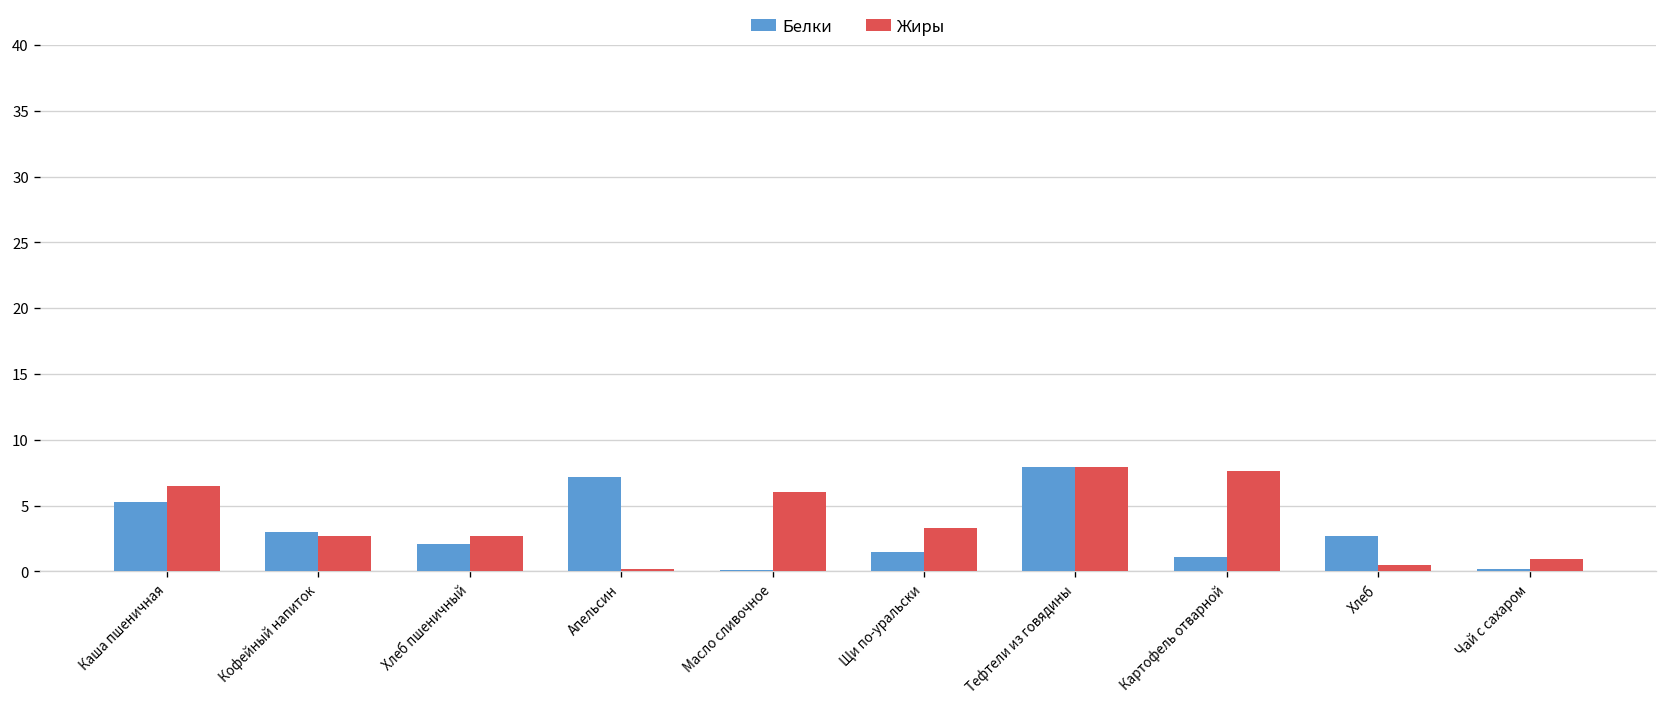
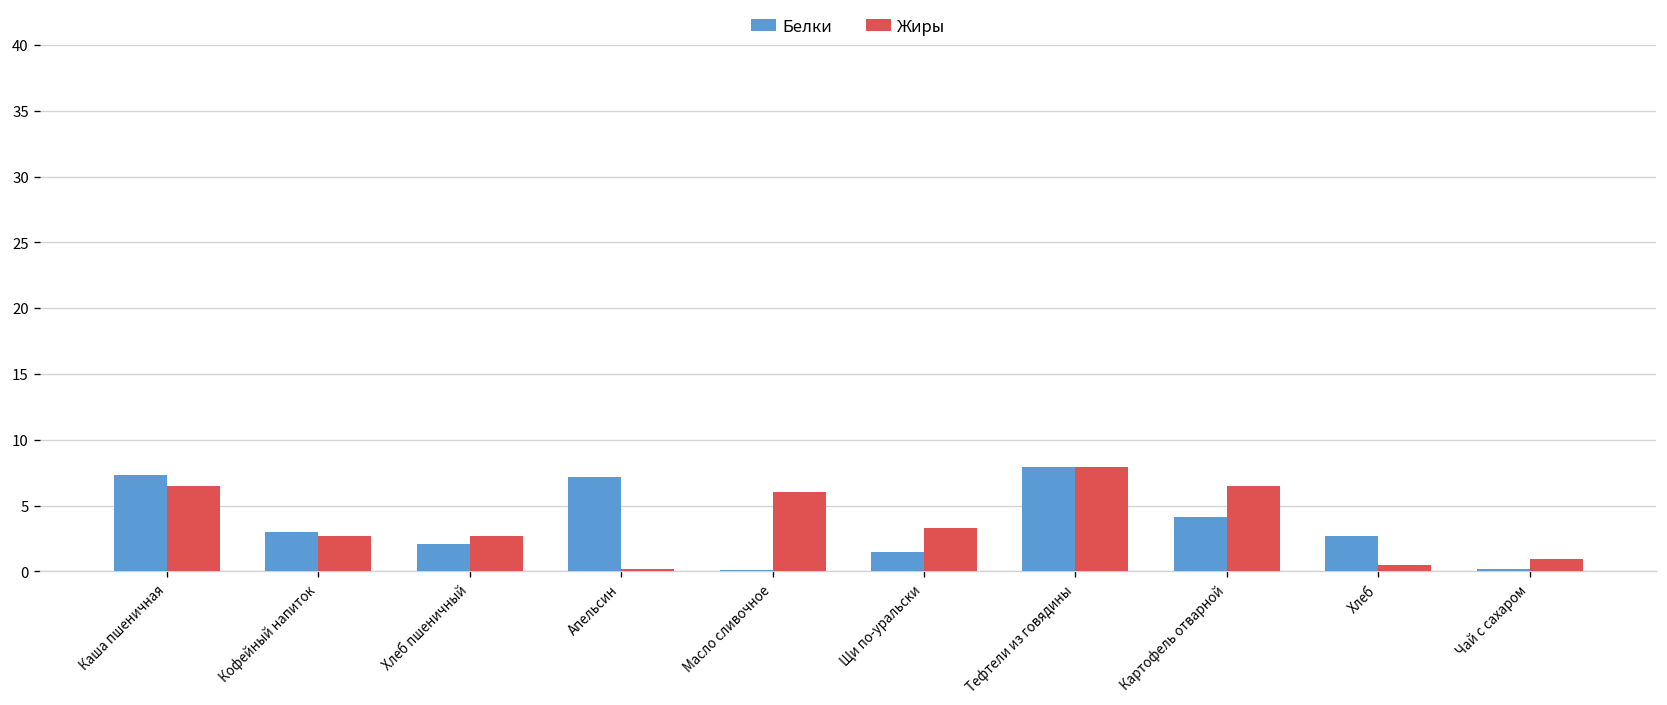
Белки, Каша пшеничная: 5.3 -> 7.3
Белки, Картофель отварной: 1.1 -> 4.1
Жиры, Картофель отварной: 7.6 -> 6.5
